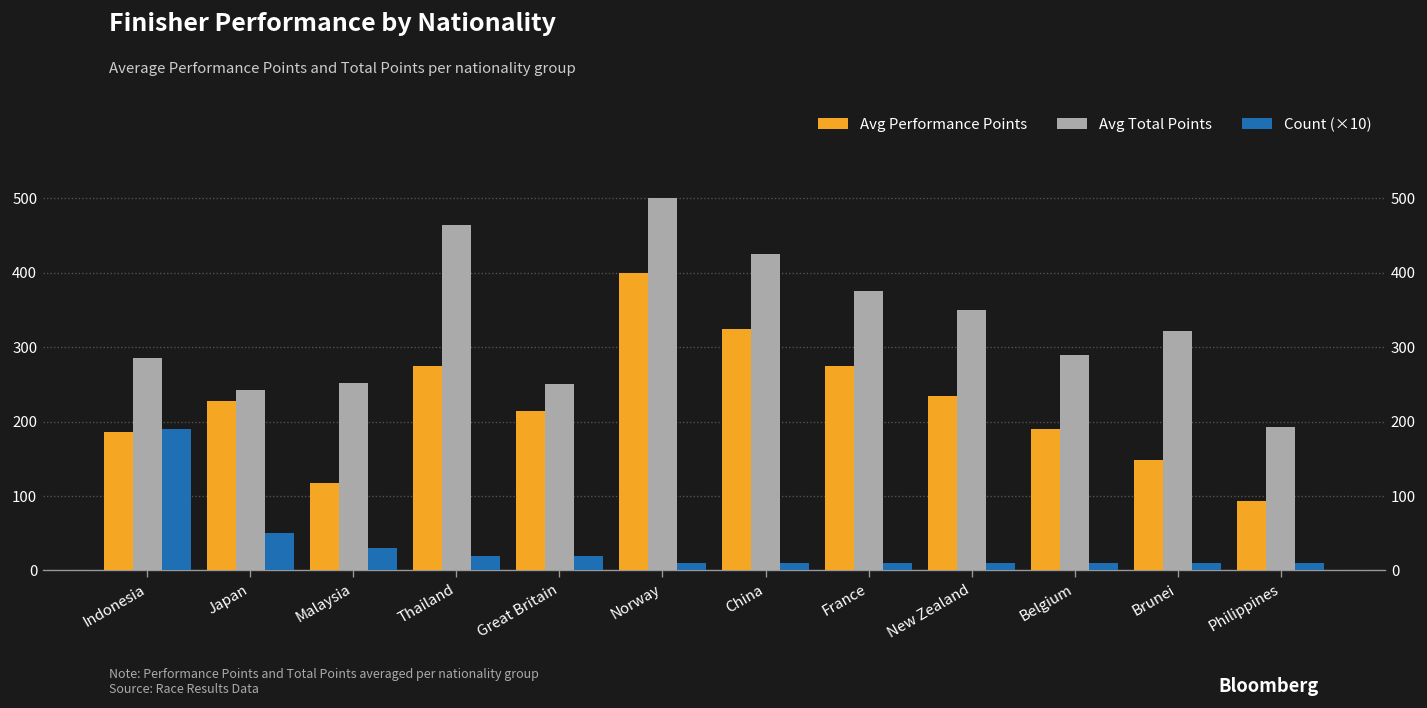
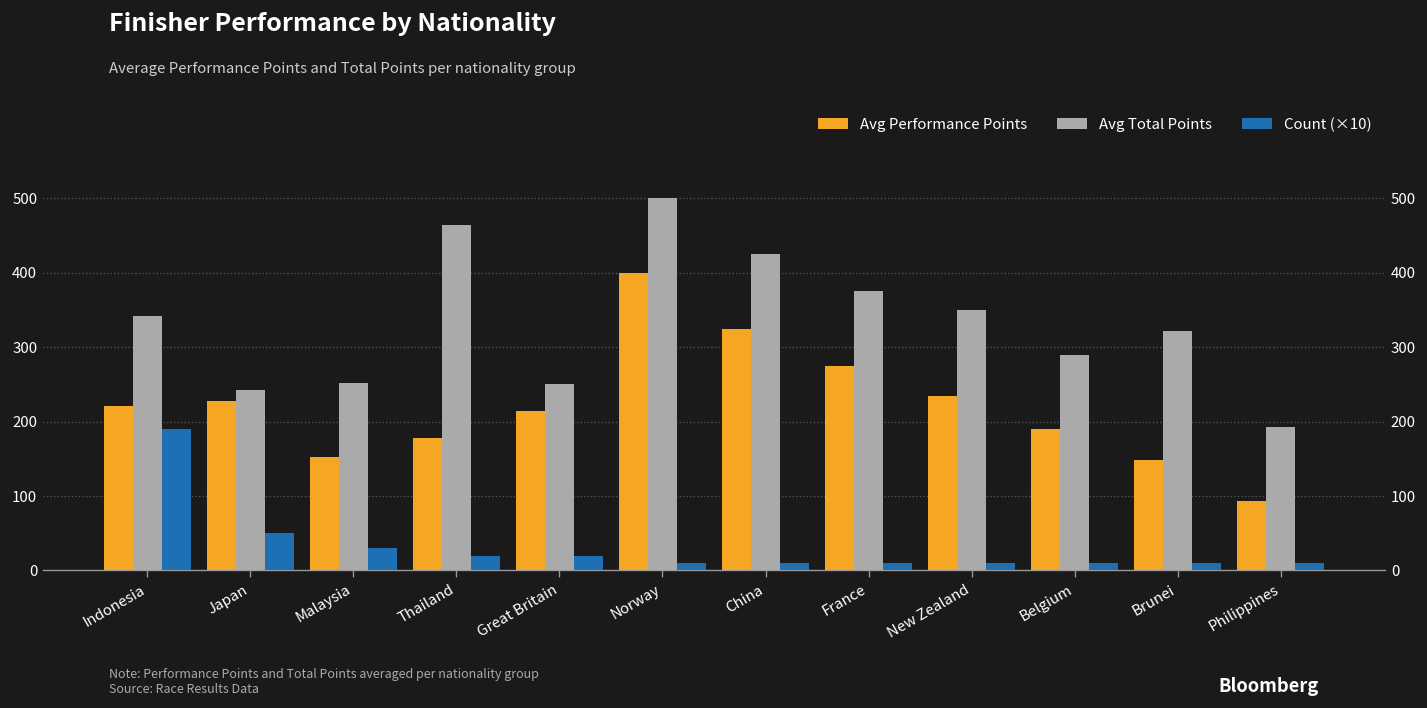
Avg Performance Points, Indonesia: 190 -> 220
Avg Total Points, Indonesia: 290 -> 340
Avg Performance Points, Malaysia: 120 -> 150
Avg Performance Points, Thailand: 280 -> 180
